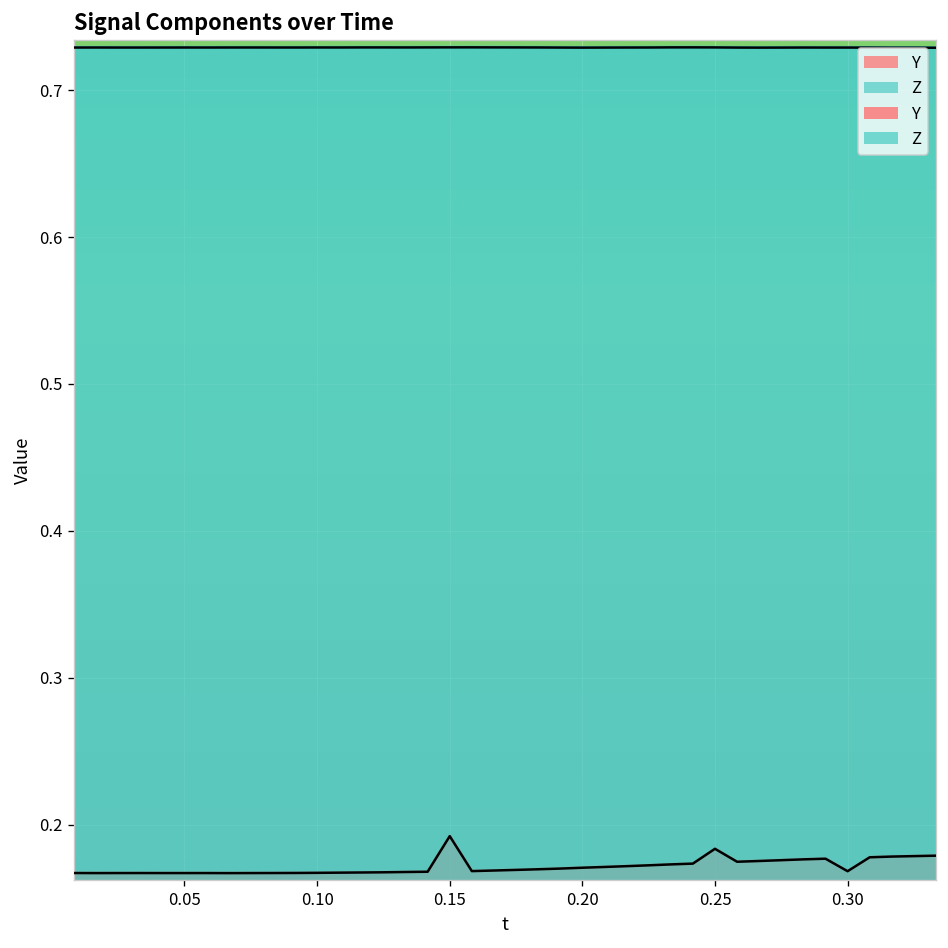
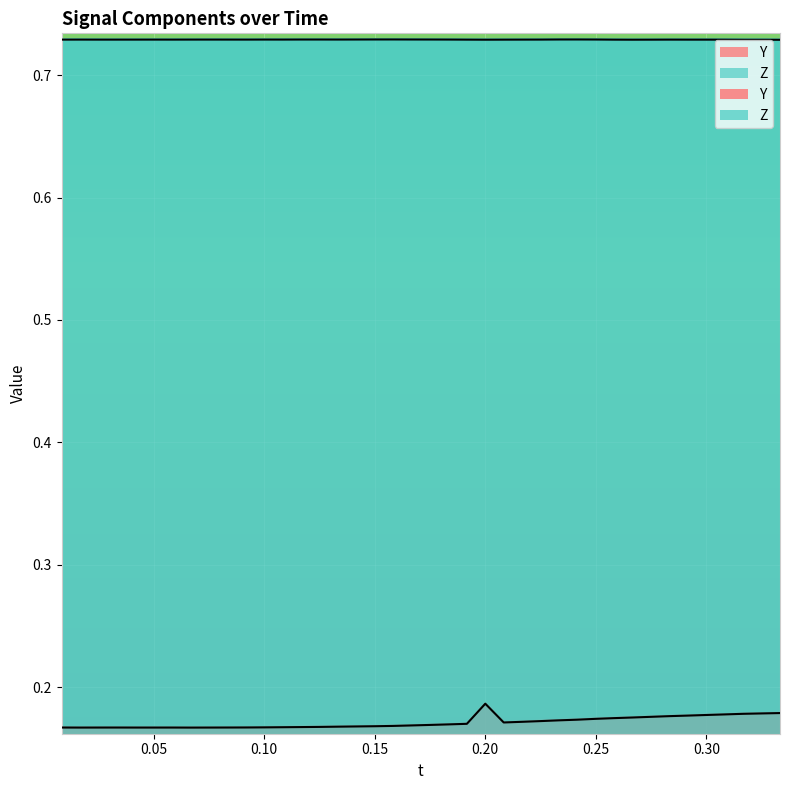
Y, 0.15: 0.192 -> 0.168
Y, 0.20: 0.171 -> 0.187
Y, 0.25: 0.184 -> 0.174
Y, 0.30: 0.168 -> 0.177
